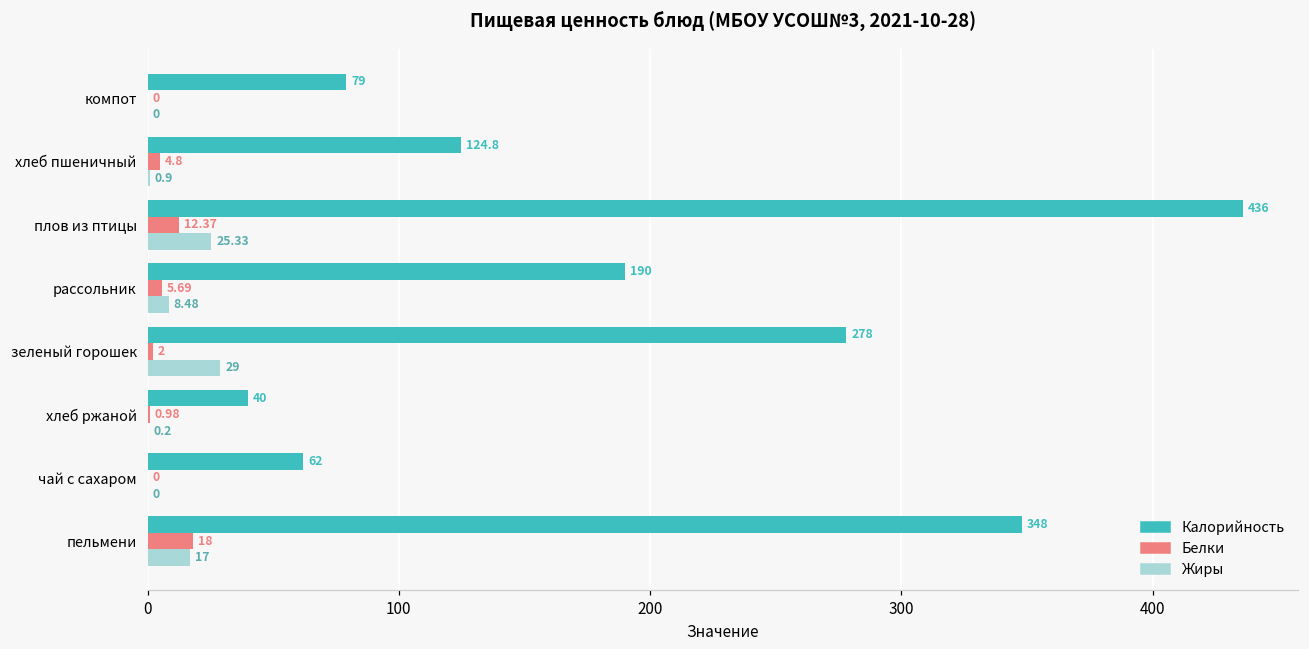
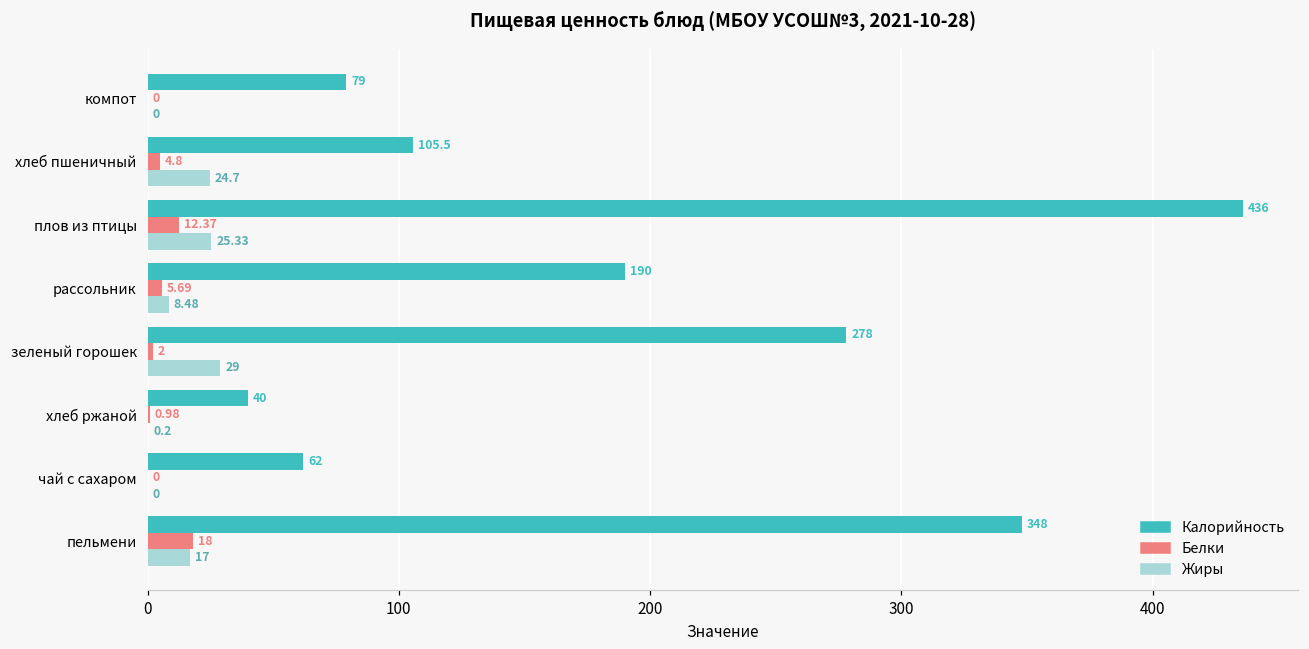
Калорийность, хлеб пшеничный: 124.8 -> 105.5
Жиры, хлеб пшеничный: 0.9 -> 24.7
